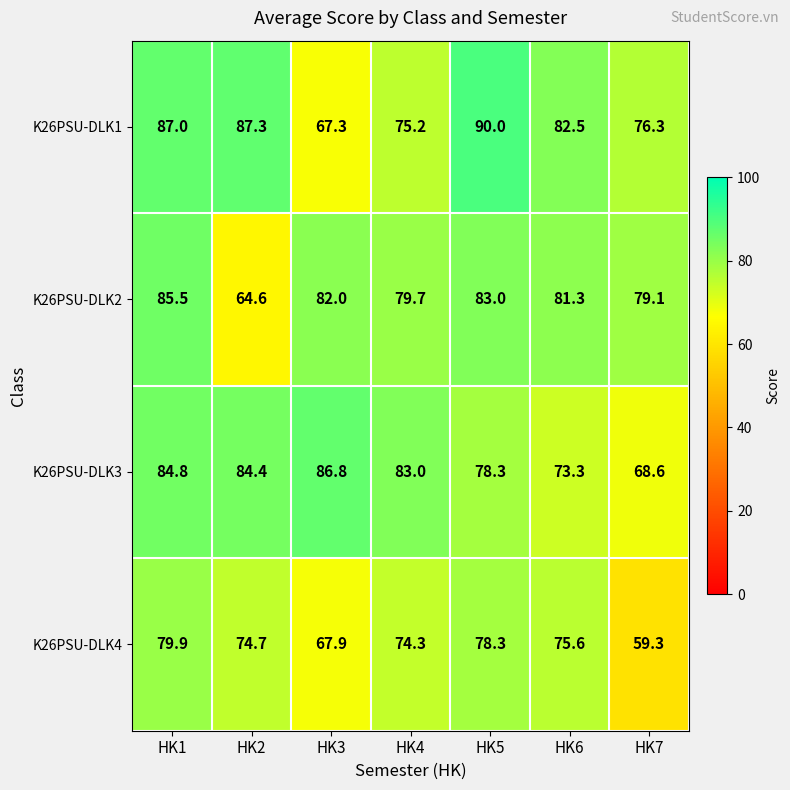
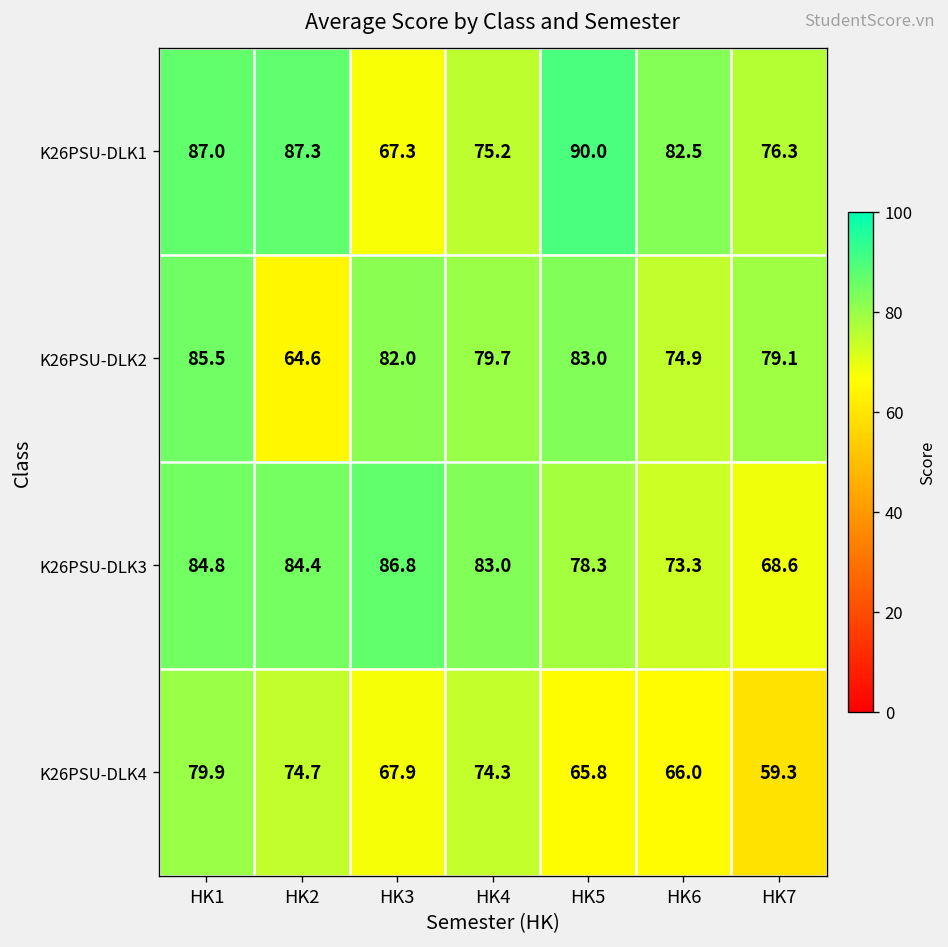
K26PSU-DLK2, HK6: 81.3 -> 74.9
K26PSU-DLK4, HK5: 78.3 -> 65.8
K26PSU-DLK4, HK6: 75.6 -> 66.0
